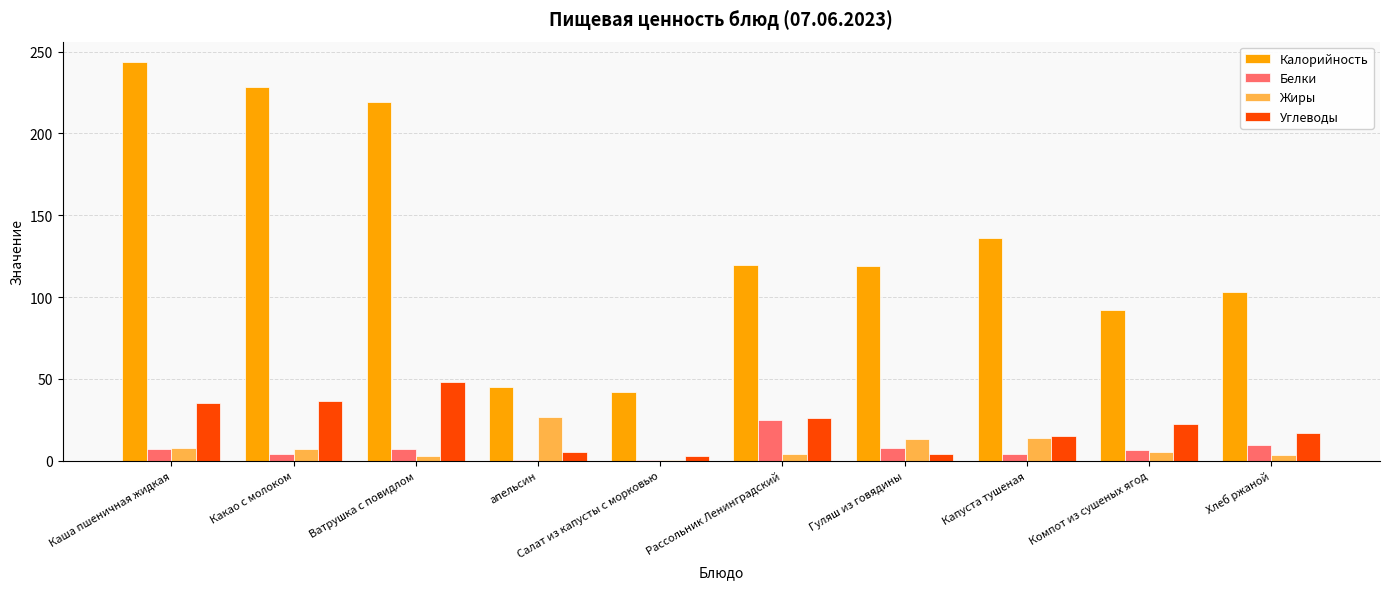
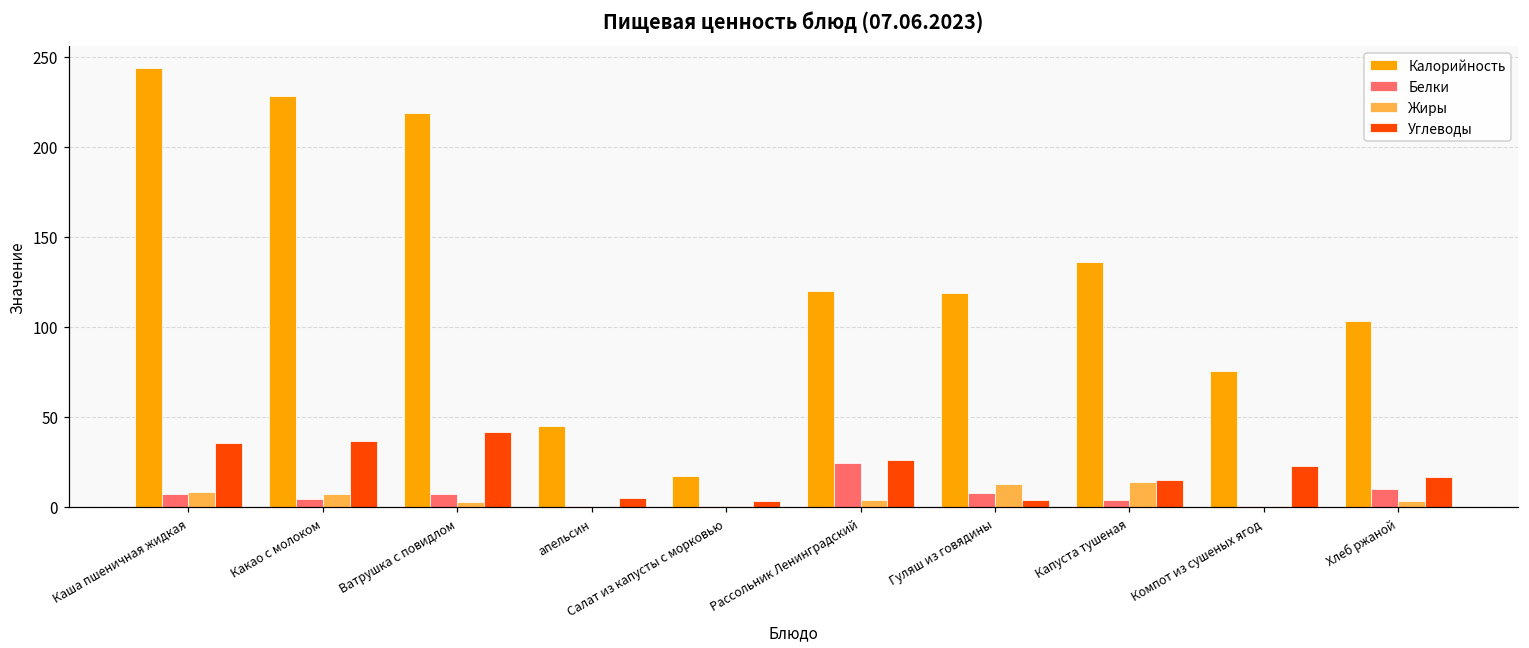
Углеводы, Ватрушка с повидлом: 48 -> 42
Жиры, апельсин: 27 -> 0
Калорийность, Салат из капусты с морковью: 42 -> 17
Калорийность, Компот из сушеных ягод: 92 -> 75
Белки, Компот из сушеных ягод: 7 -> 0
Жиры, Компот из сушеных ягод: 5 -> 0
